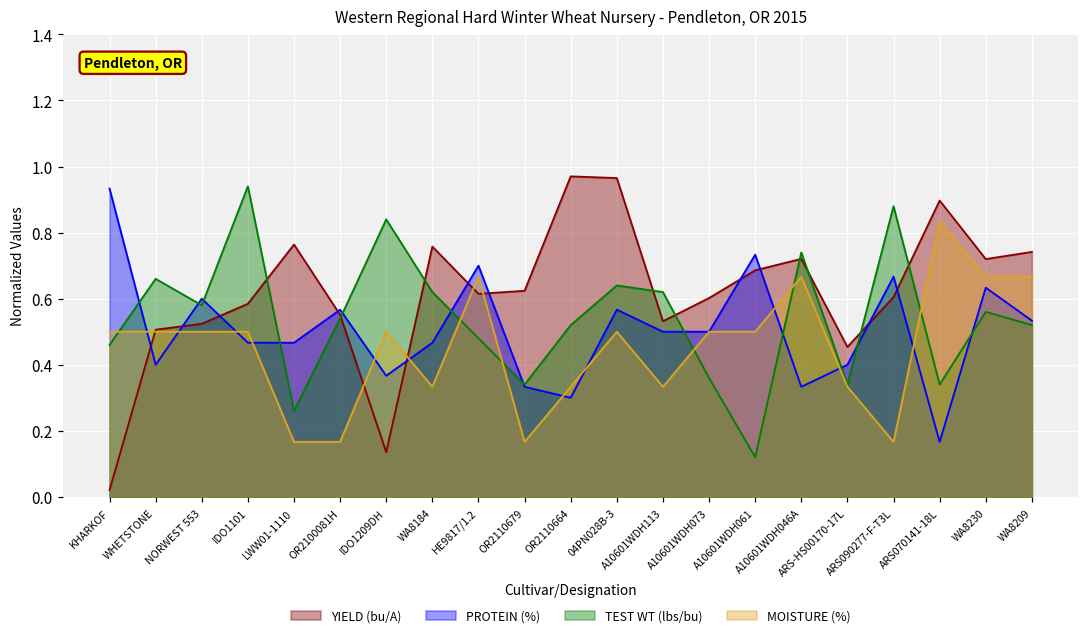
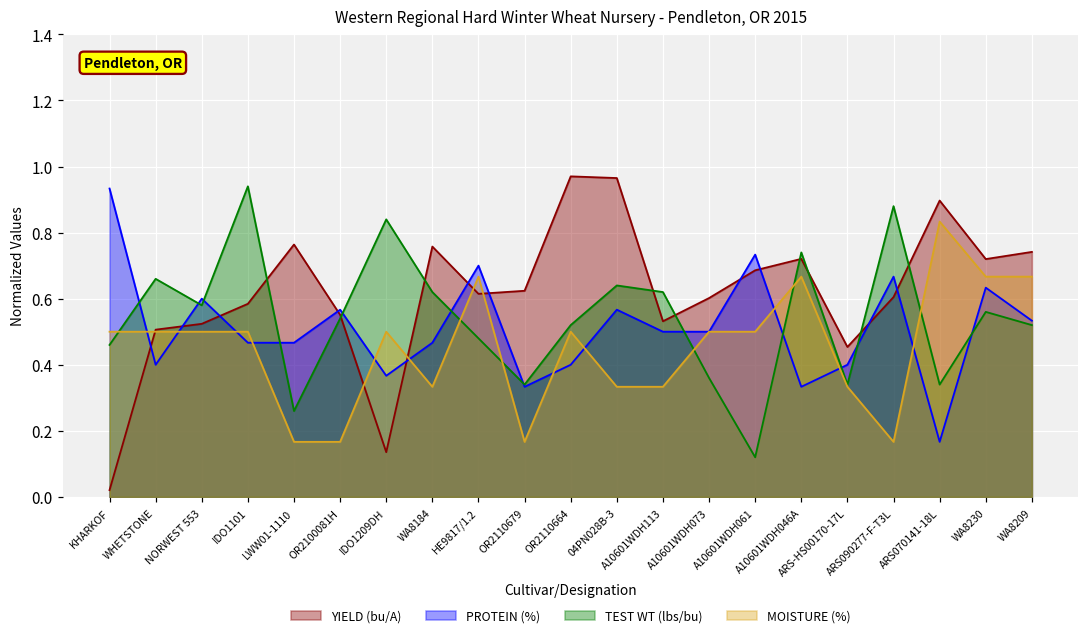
PROTEIN (%), OR2110664: 0.30 -> 0.40
MOISTURE (%), OR2110664: 0.33 -> 0.50
MOISTURE (%), 04PN028B-3: 0.50 -> 0.33
